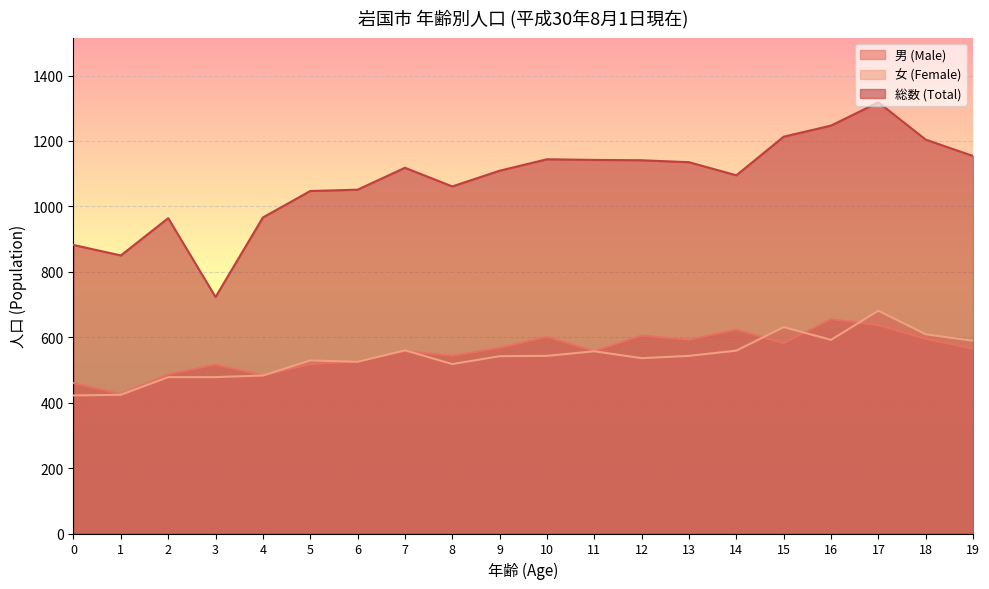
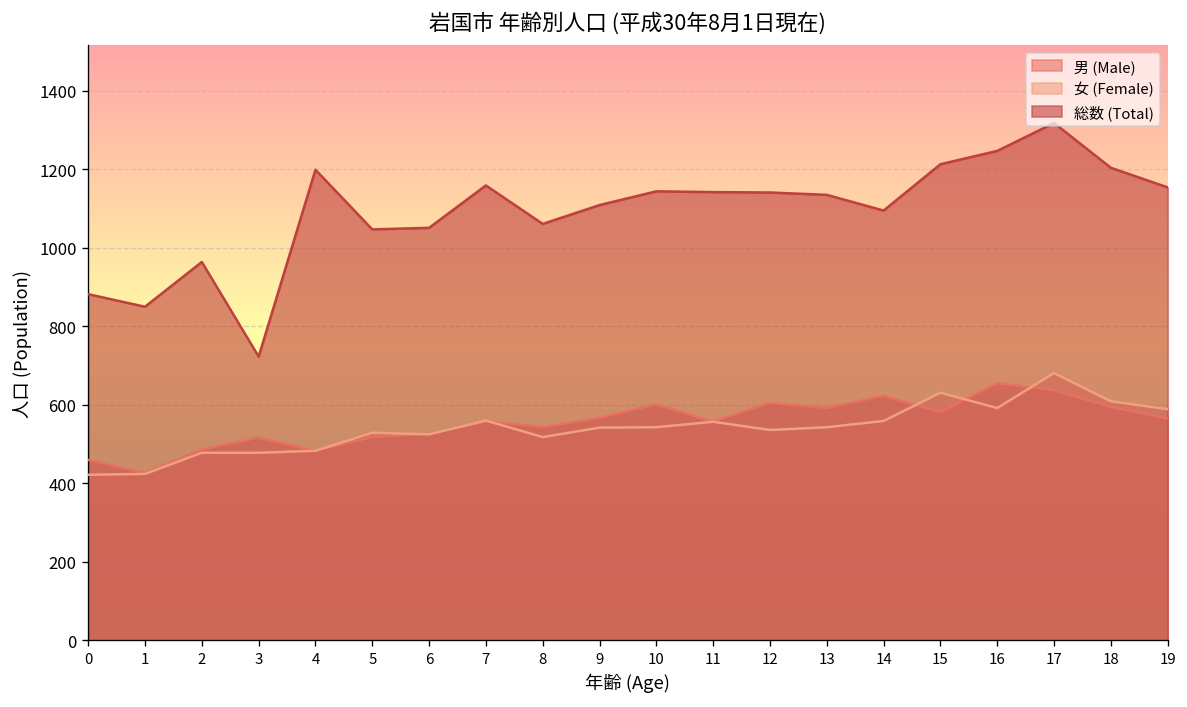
総数 (Total), 4: 970 -> 1200
総数 (Total), 7: 1120 -> 1160
